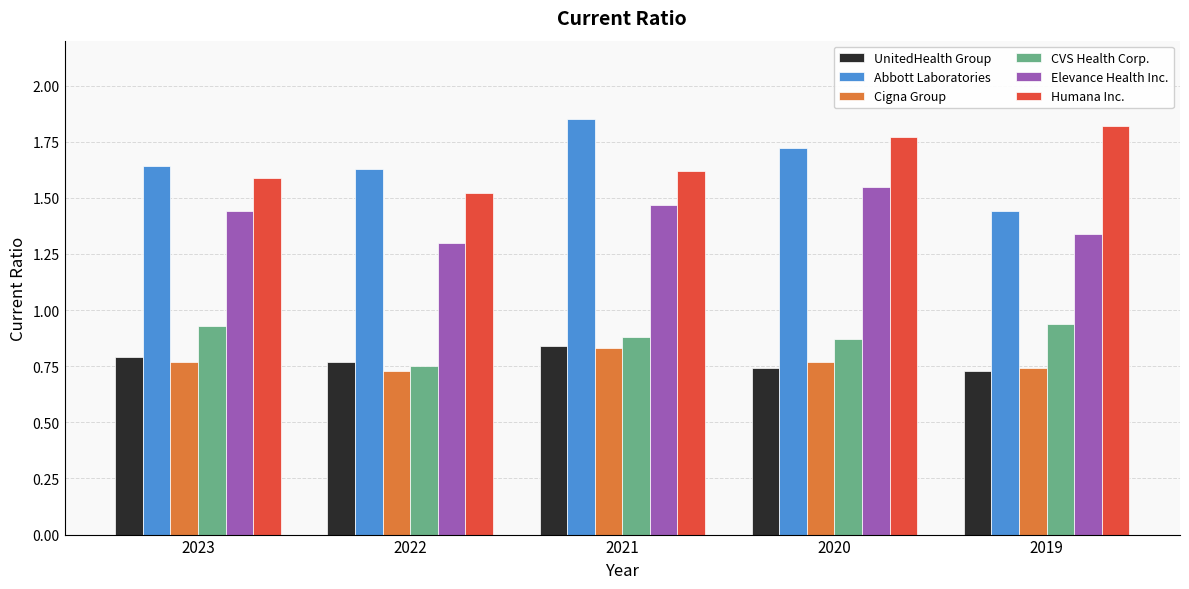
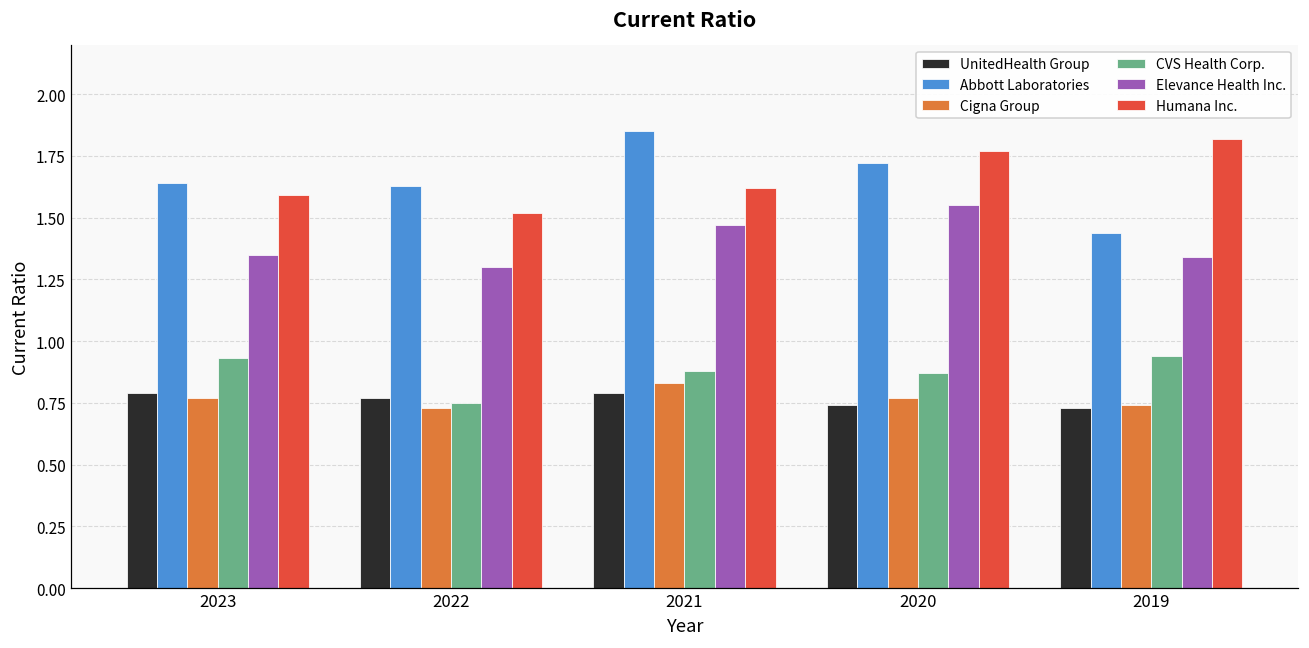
Elevance Health Inc., 2023: 1.44 -> 1.35
UnitedHealth Group, 2021: 0.84 -> 0.79
